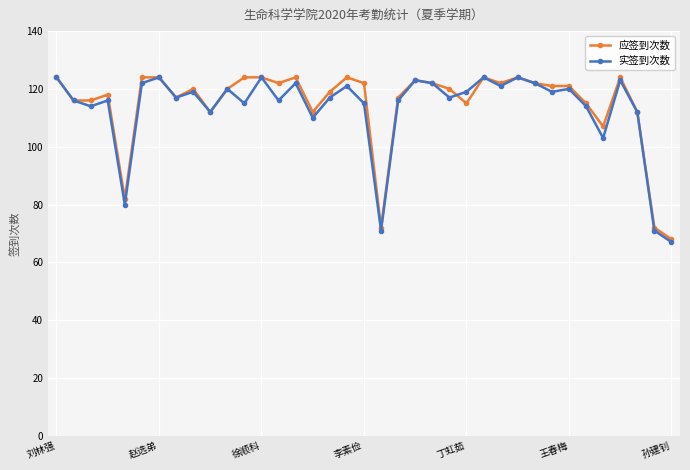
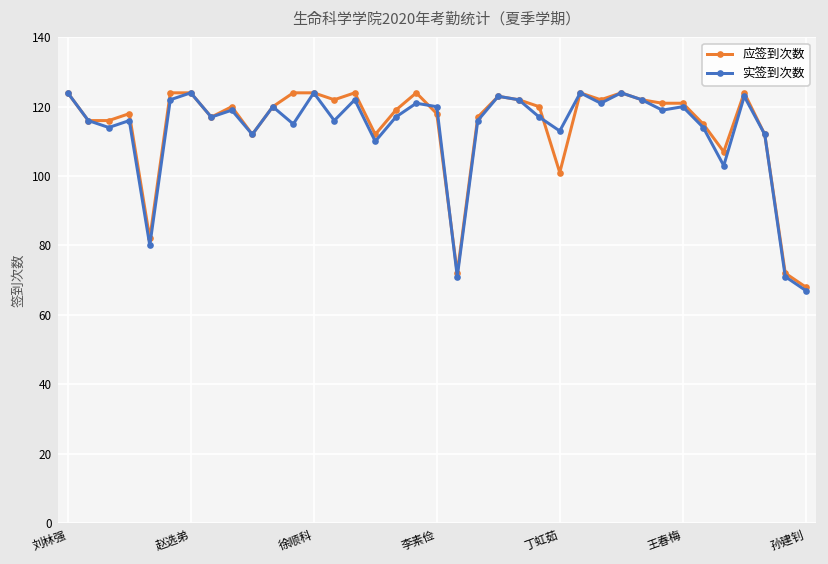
应签到次数, 李素俭: 122 -> 118
实签到次数, 李素俭: 115 -> 120
应签到次数, 丁虹茹: 115 -> 101
实签到次数, 丁虹茹: 119 -> 113
